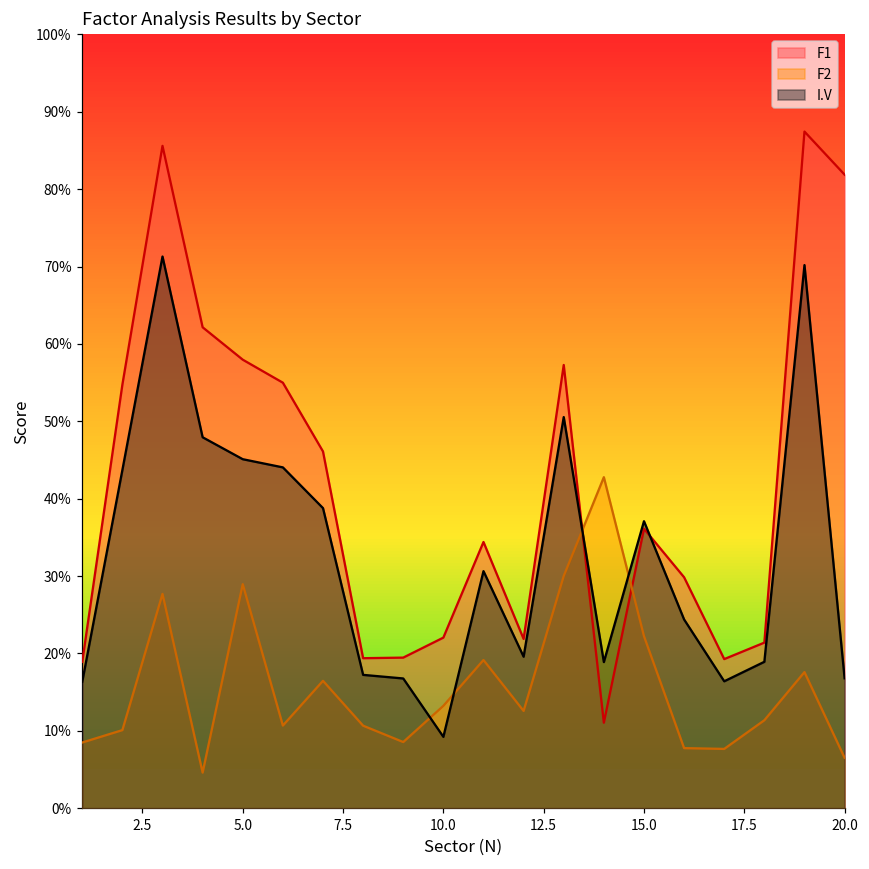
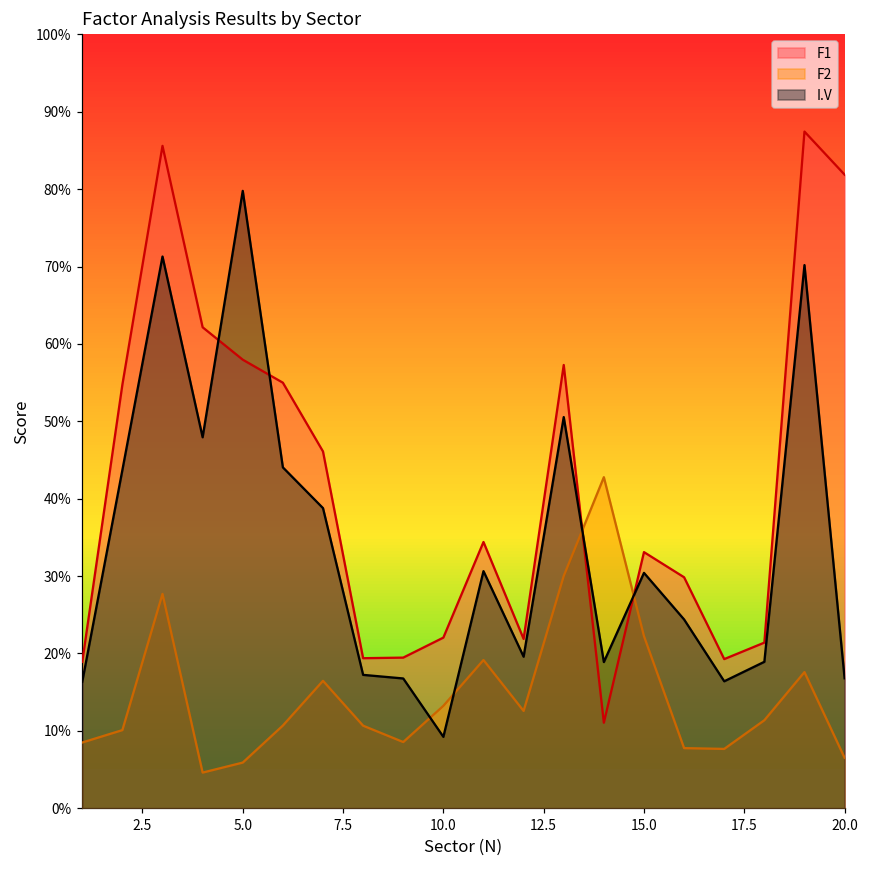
F2, 5.0: 29% -> 6%
I.V, 5.0: 45% -> 80%
F1, 15.0: 36% -> 33%
I.V, 15.0: 37% -> 30%
